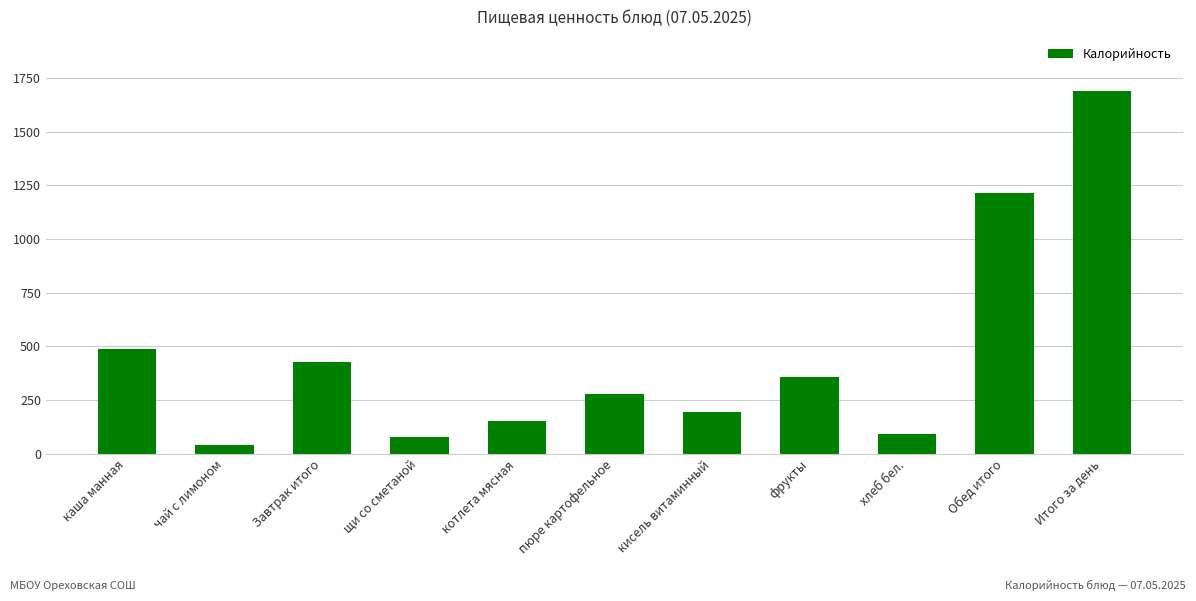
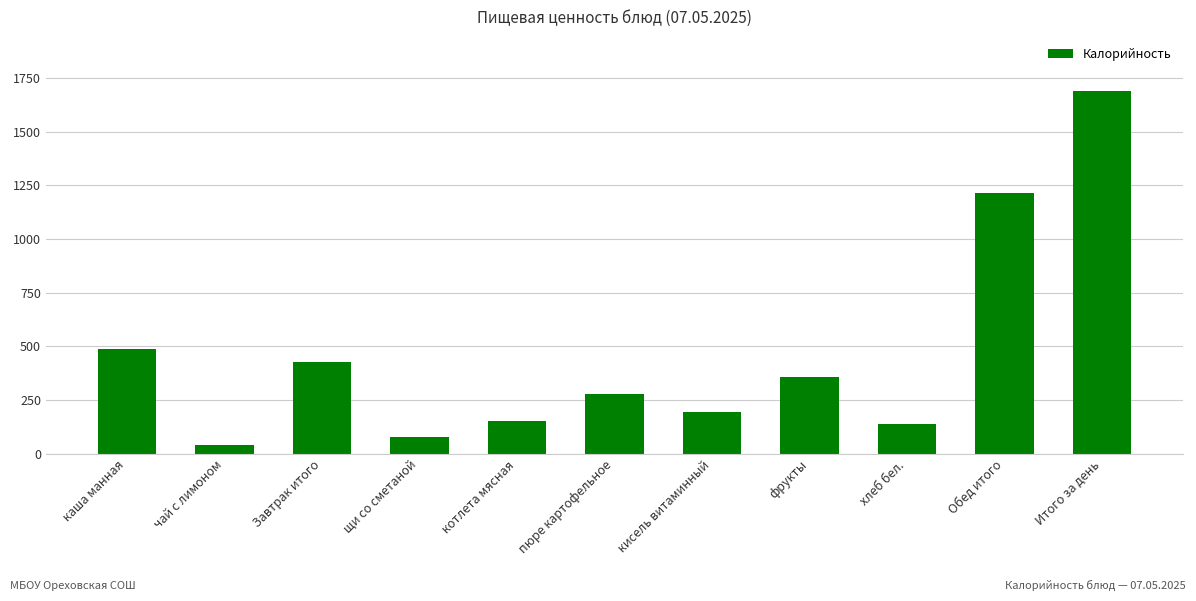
хлеб бел.: 90 -> 140
